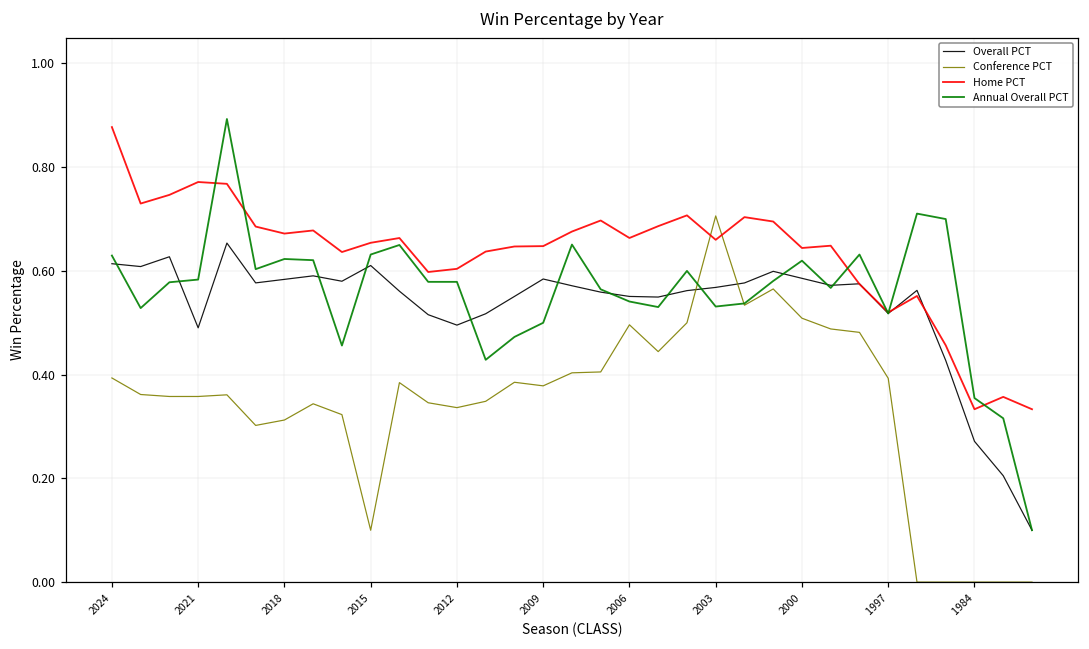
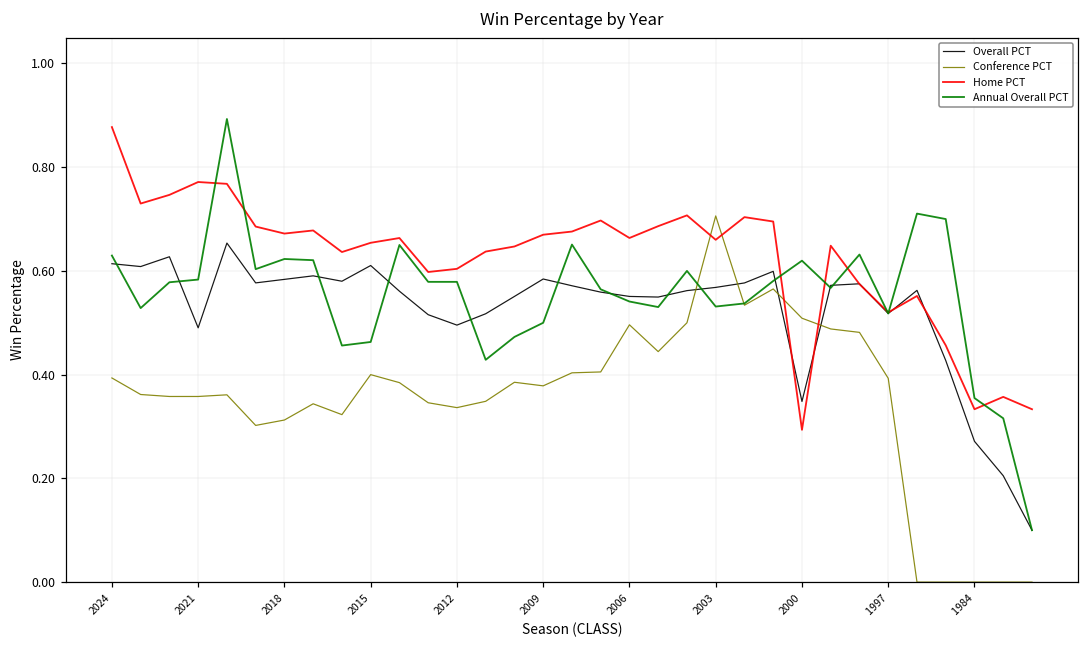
Conference PCT, 2015: 0.1 -> 0.4
Annual Overall PCT, 2015: 0.63 -> 0.46
Home PCT, 2009: 0.65 -> 0.67
Overall PCT, 2000: 0.59 -> 0.35
Home PCT, 2000: 0.64 -> 0.29
